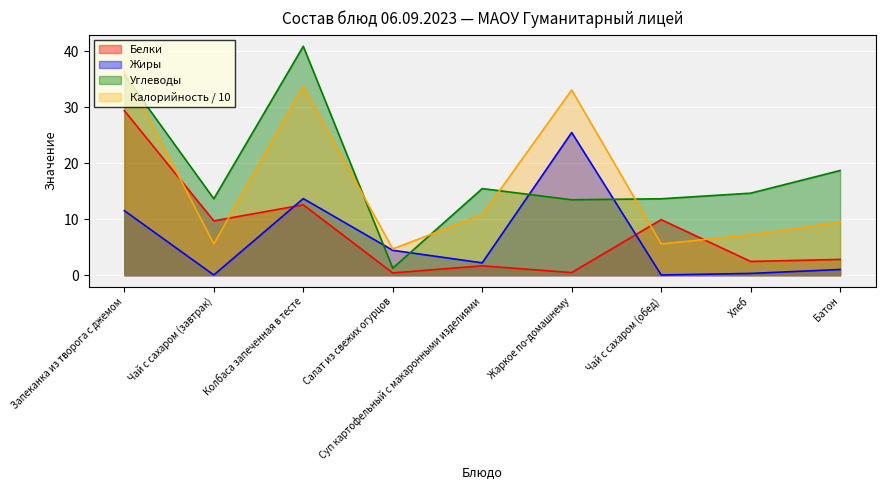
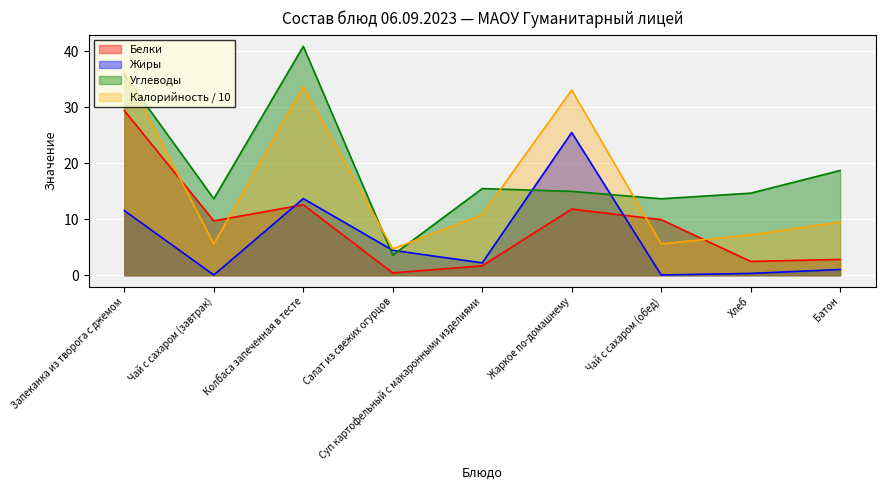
Углеводы, Салат из свежих огурцов: 1 -> 4
Белки, Жаркое по-домашнему: 0 -> 12
Углеводы, Жаркое по-домашнему: 13 -> 15
